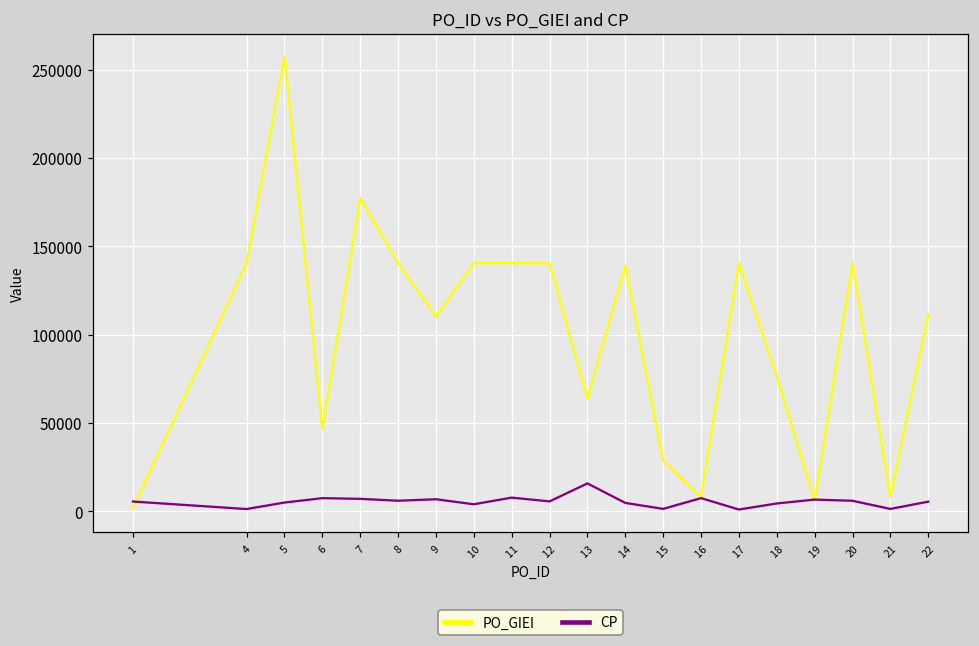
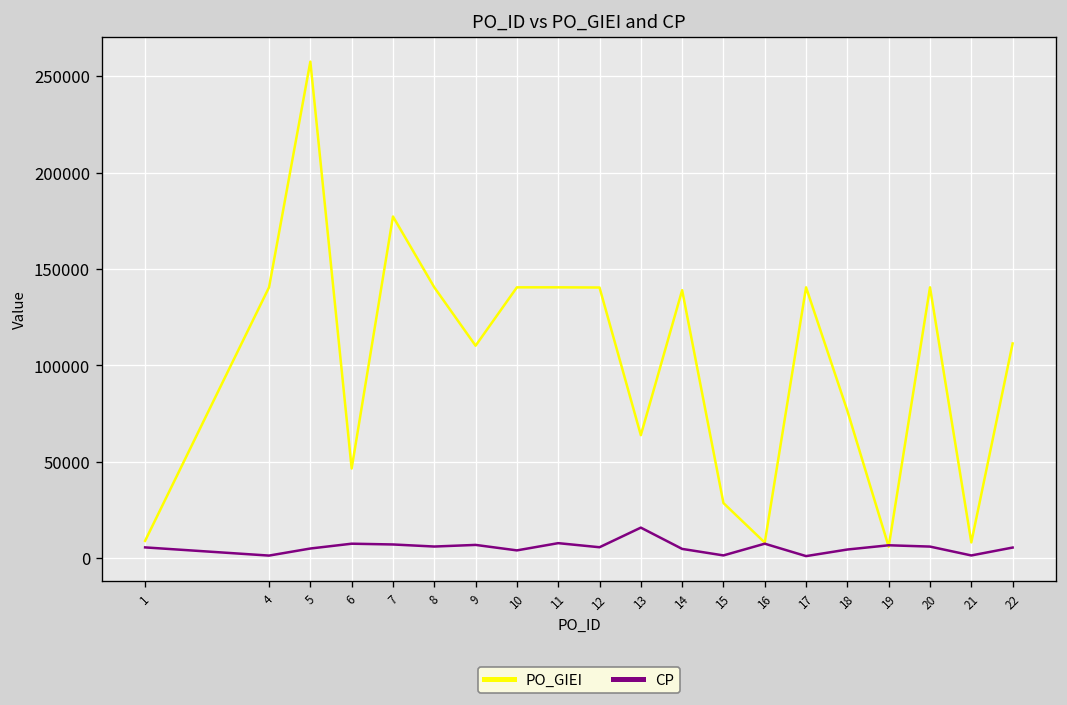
PO_GIEI, 1: 2000 -> 9000
